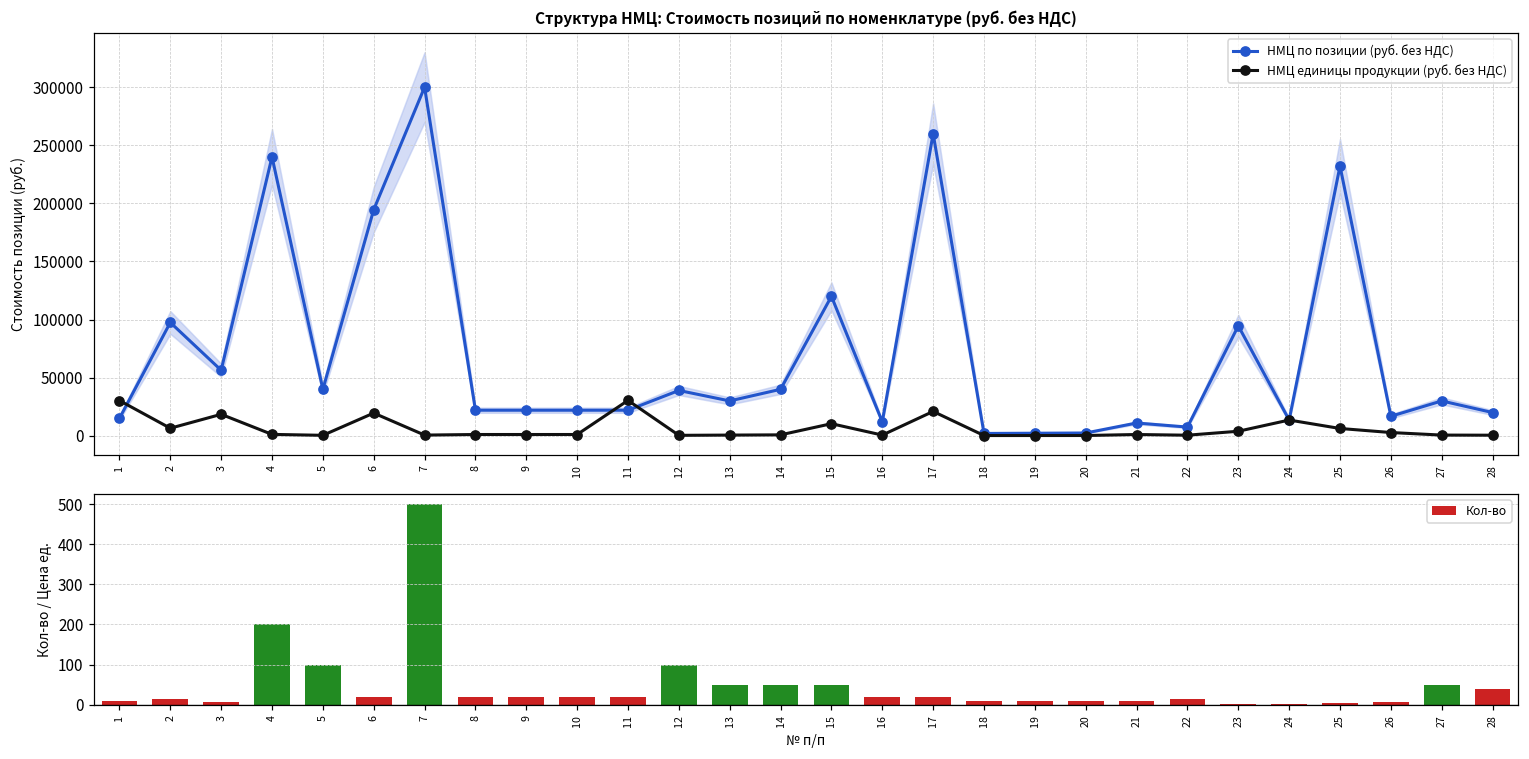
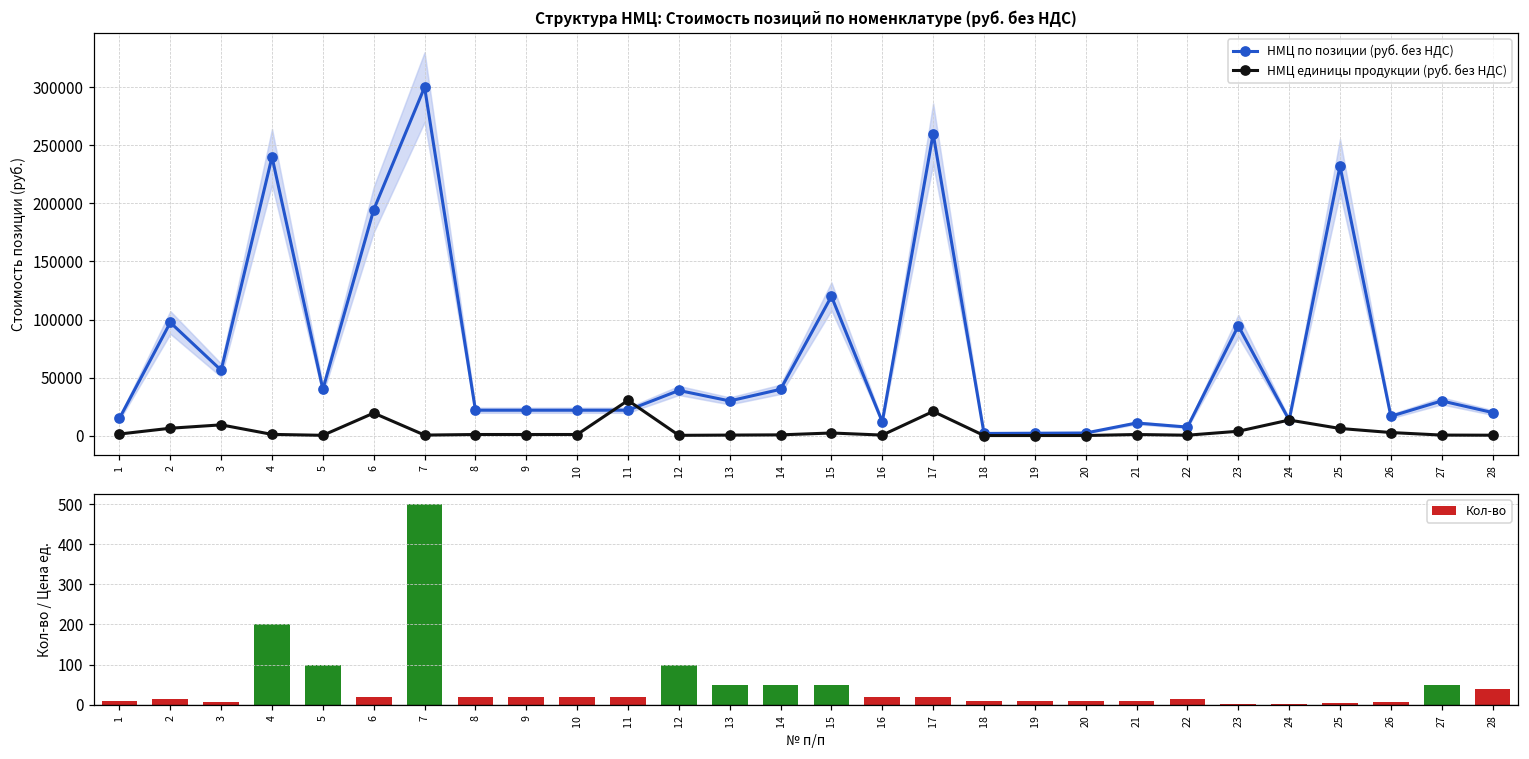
Структура НМЦ: Стоимость позиций по номенклатуре (руб. без НДС), НМЦ единицы продукции (руб. без НДС), 1: 30000 -> 2000
Структура НМЦ: Стоимость позиций по номенклатуре (руб. без НДС), НМЦ единицы продукции (руб. без НДС), 3: 18000 -> 9000
Структура НМЦ: Стоимость позиций по номенклатуре (руб. без НДС), НМЦ единицы продукции (руб. без НДС), 15: 10000 -> 2000
